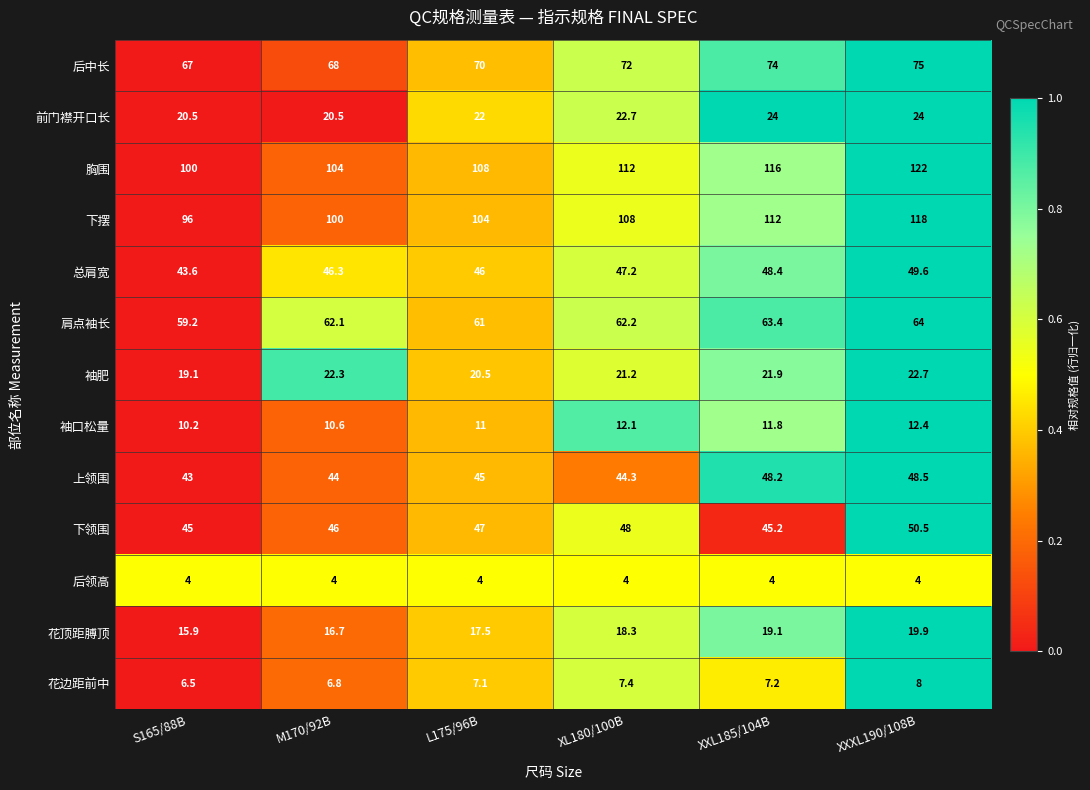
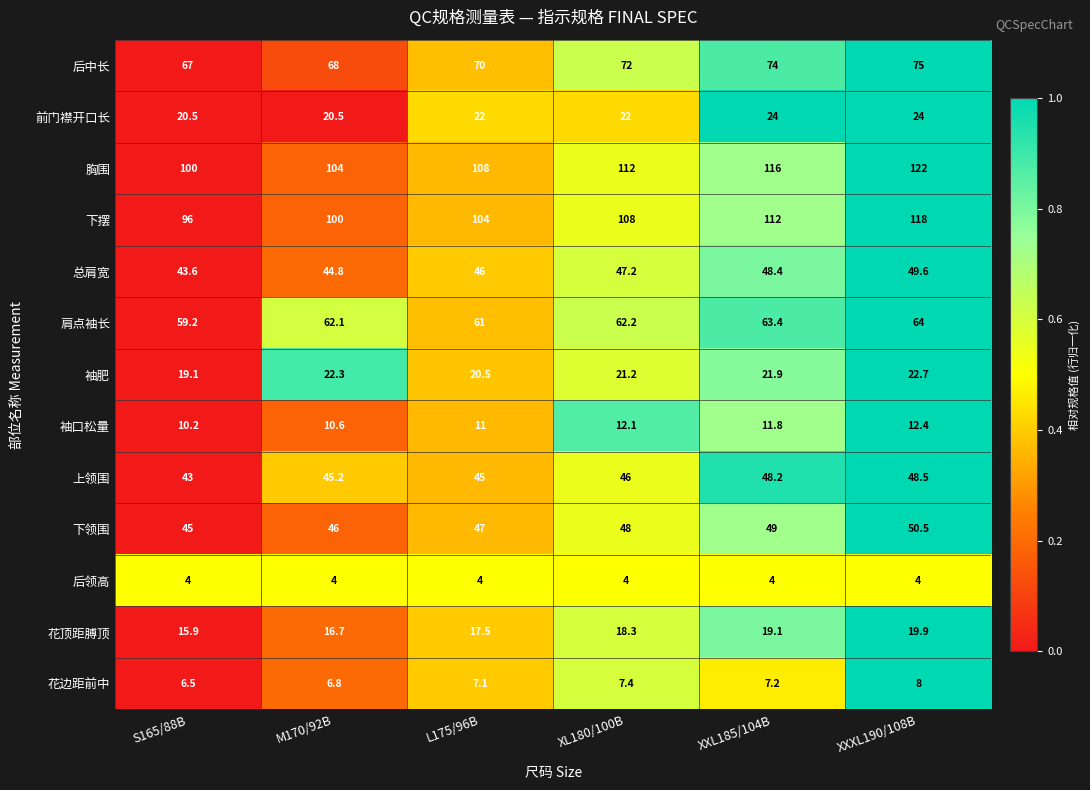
前门襟开口长, XL180/100B: 22.7 -> 22
总肩宽, M170/92B: 46.3 -> 44.8
上领围, M170/92B: 44 -> 45.2
上领围, XL180/100B: 44.3 -> 46
下领围, XXL185/104B: 45.2 -> 49
